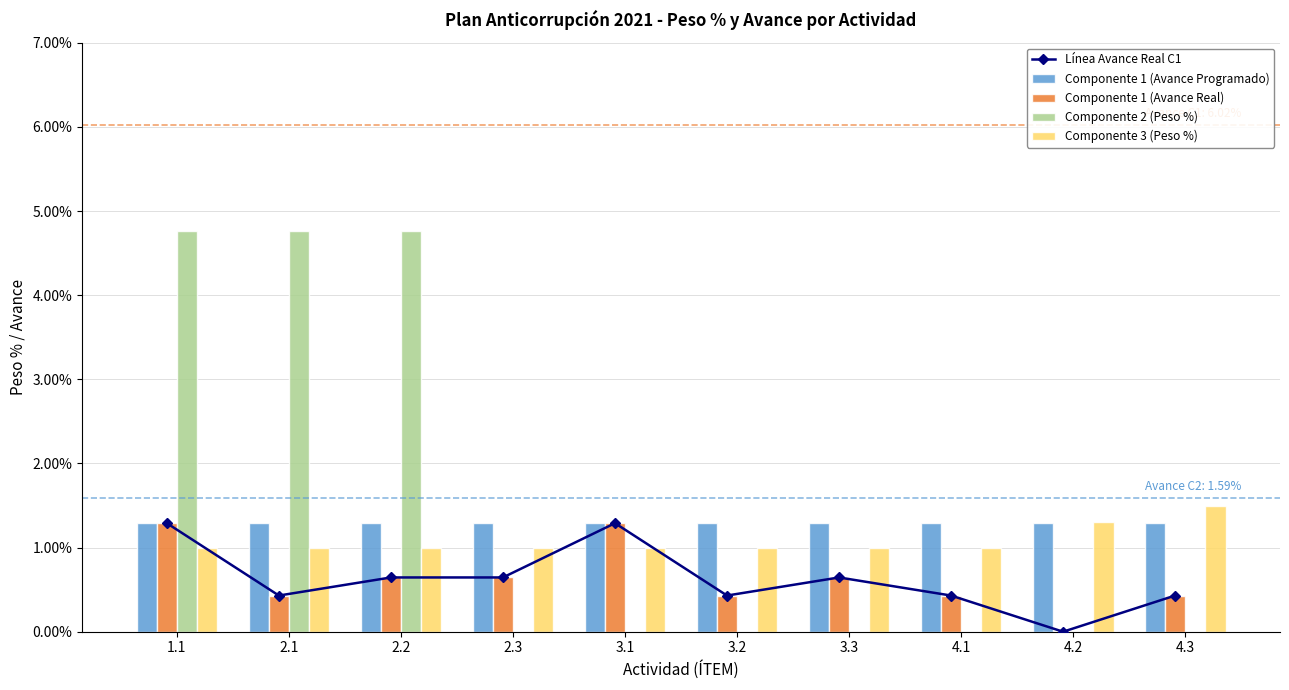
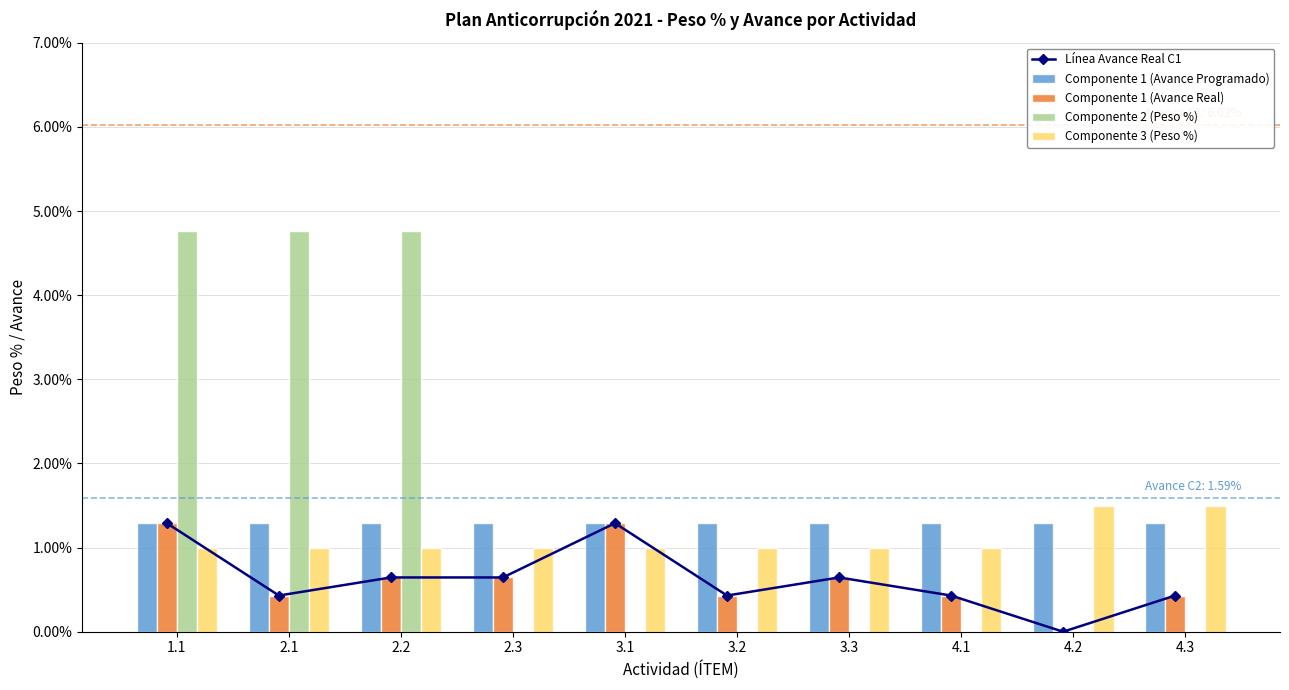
Componente 3 (Peso %), 4.2: 1.3% -> 1.5%
